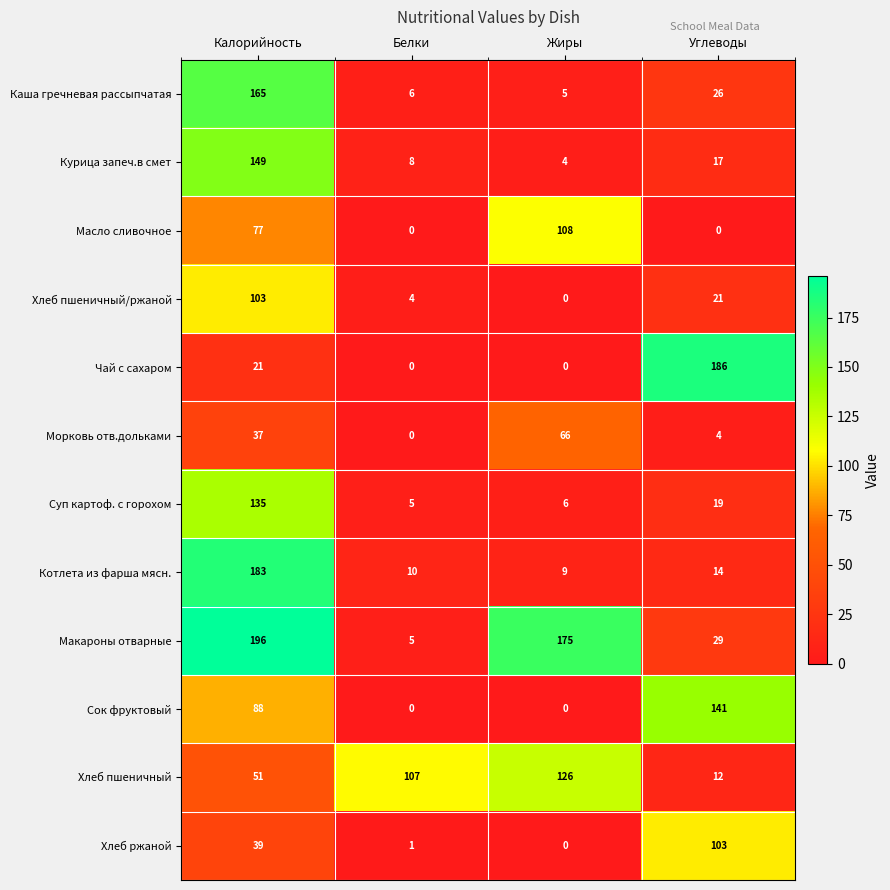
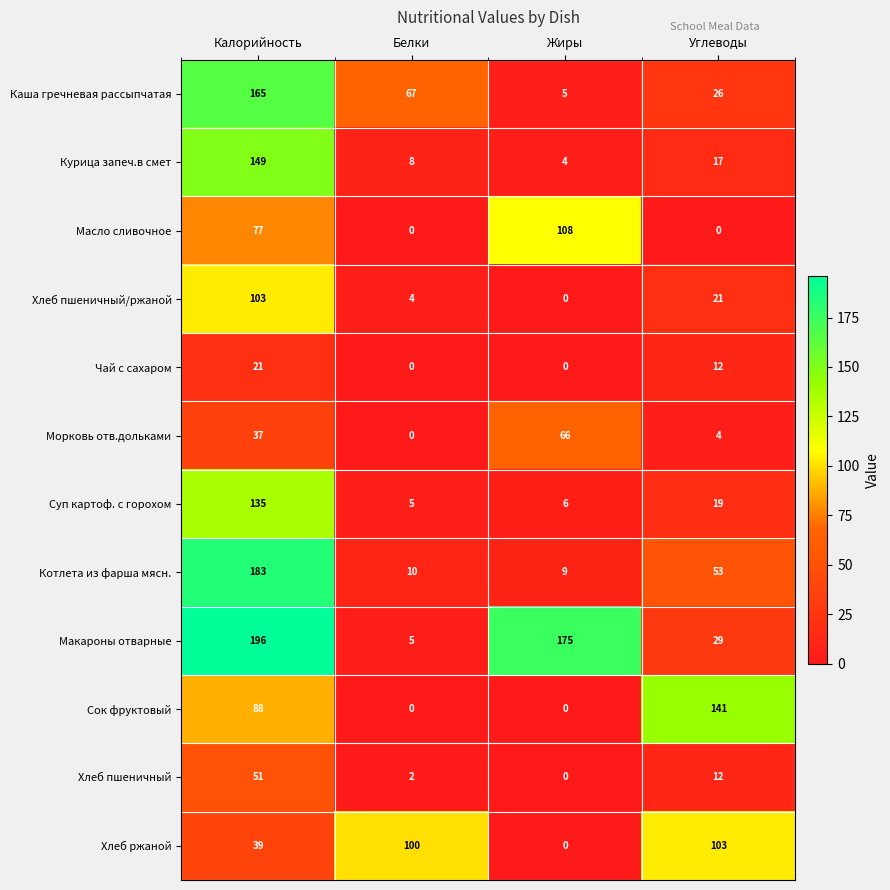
Каша гречневая рассыпчатая, Белки: 6 -> 67
Чай с сахаром, Углеводы: 186 -> 12
Котлета из фарша мясн., Углеводы: 14 -> 53
Хлеб пшеничный, Белки: 107 -> 2
Хлеб пшеничный, Жиры: 126 -> 0
Хлеб ржаной, Белки: 1 -> 100
